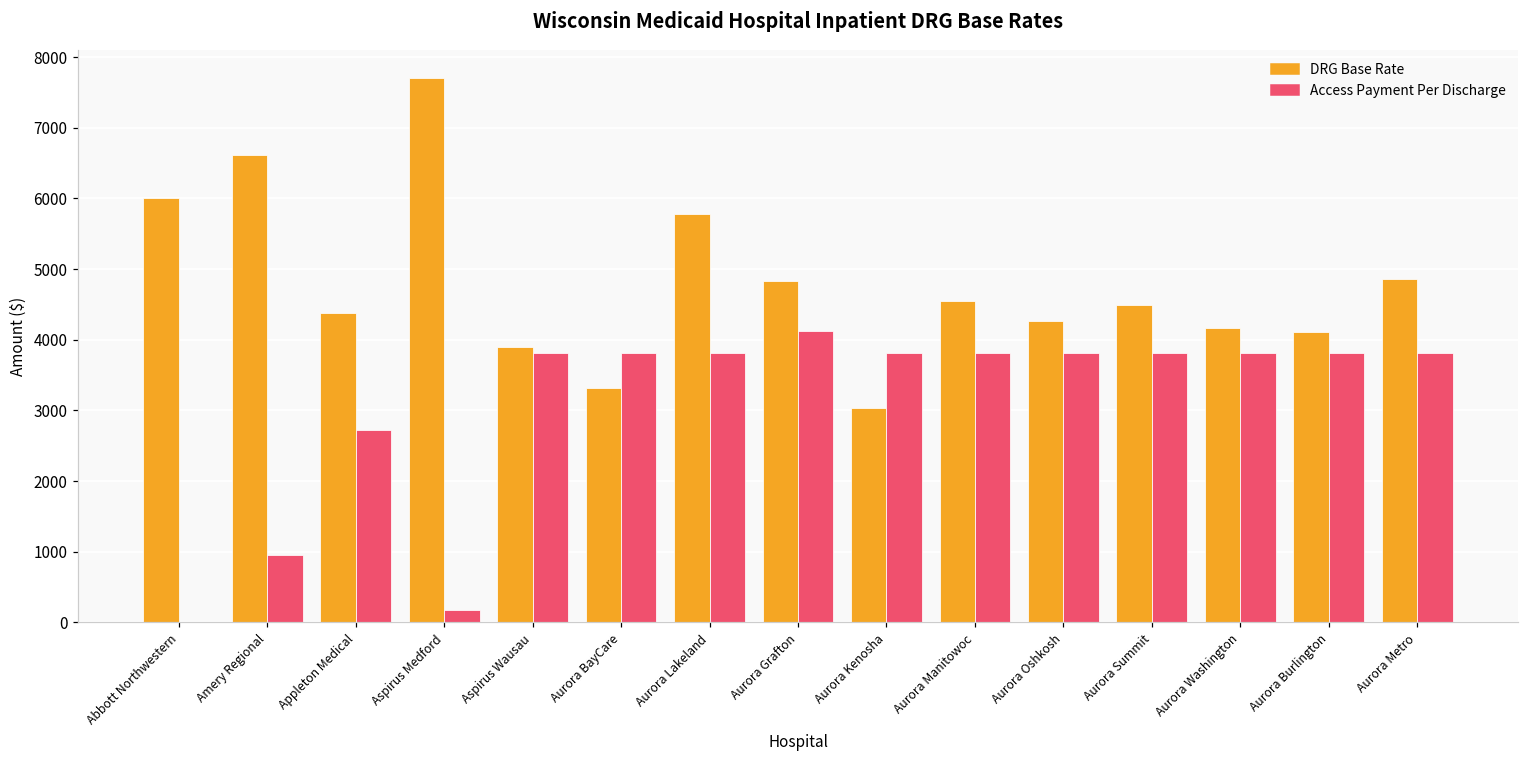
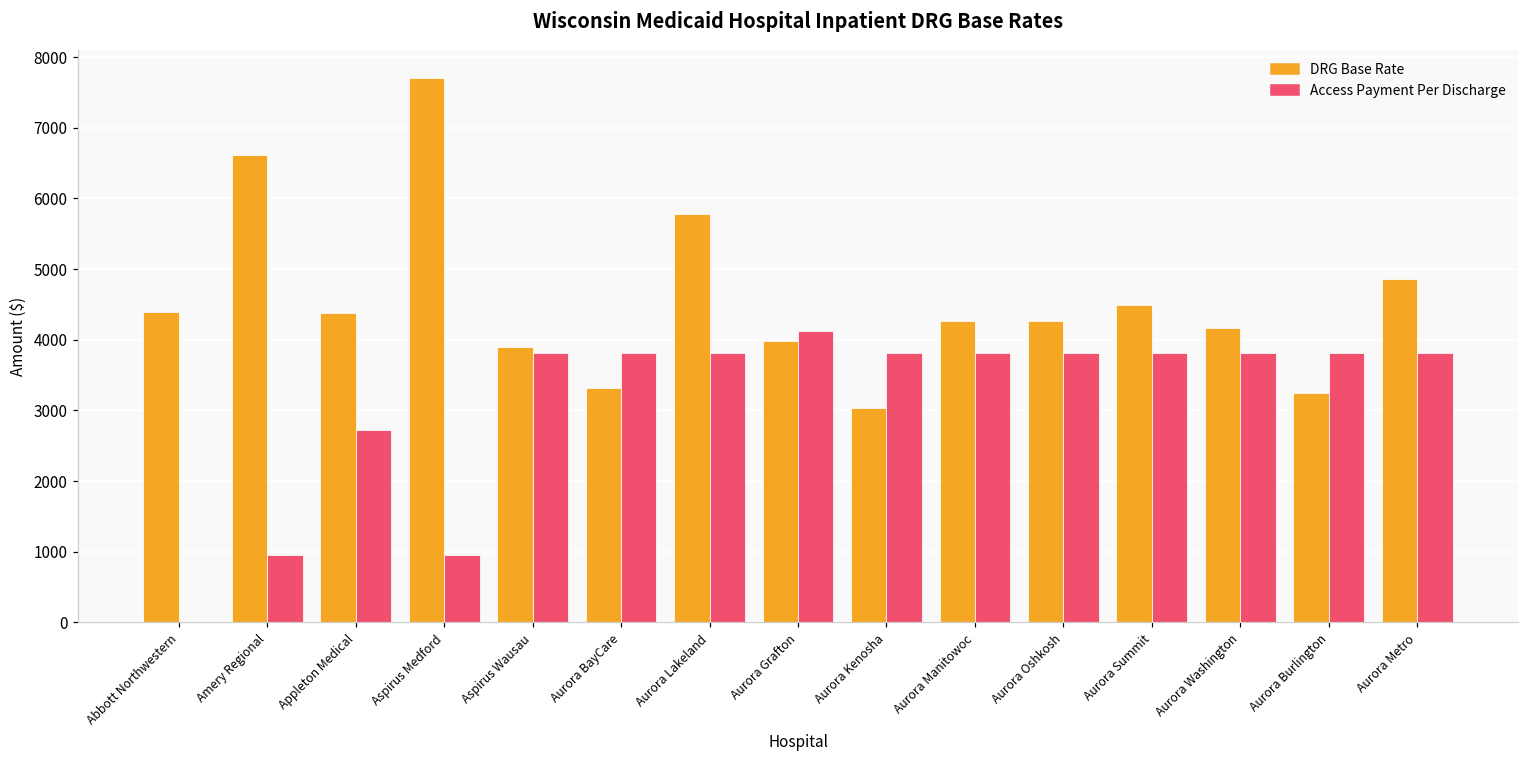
DRG Base Rate, Abbott Northwestern: 6000 -> 4400
Access Payment Per Discharge, Aspirus Medford: 200 -> 1000
DRG Base Rate, Aurora Grafton: 4800 -> 4000
DRG Base Rate, Aurora Manitowoc: 4600 -> 4300
DRG Base Rate, Aurora Burlington: 4100 -> 3200
